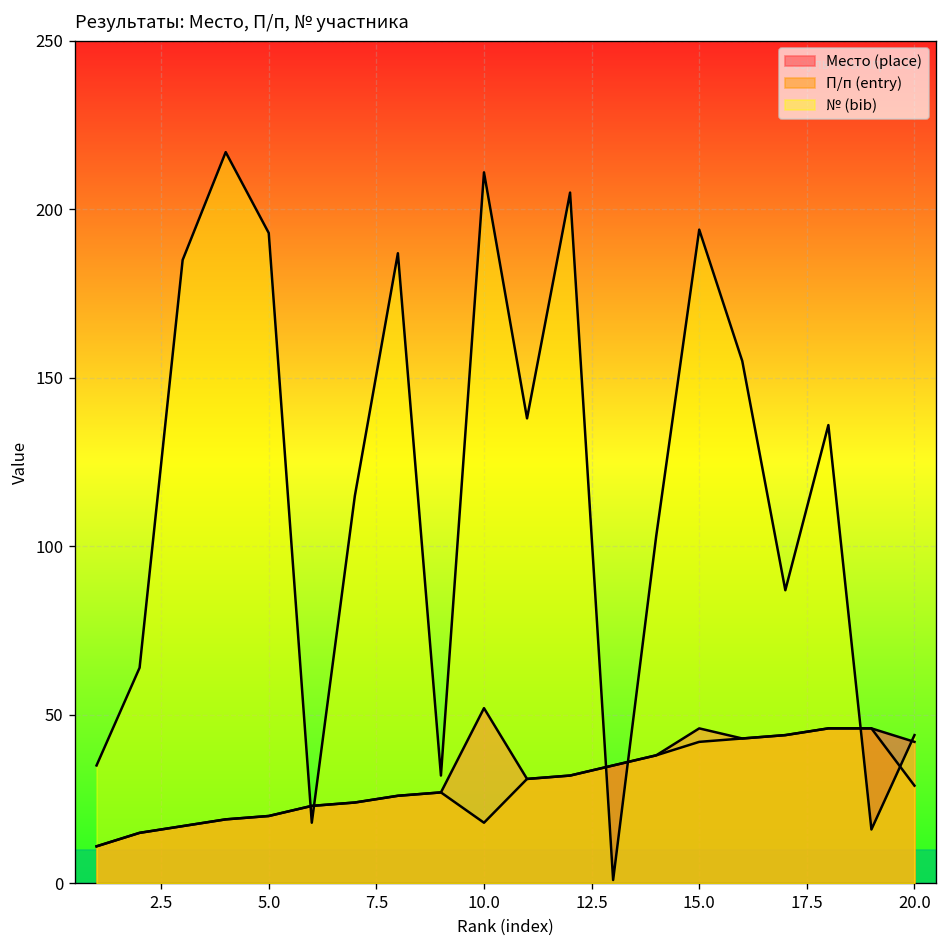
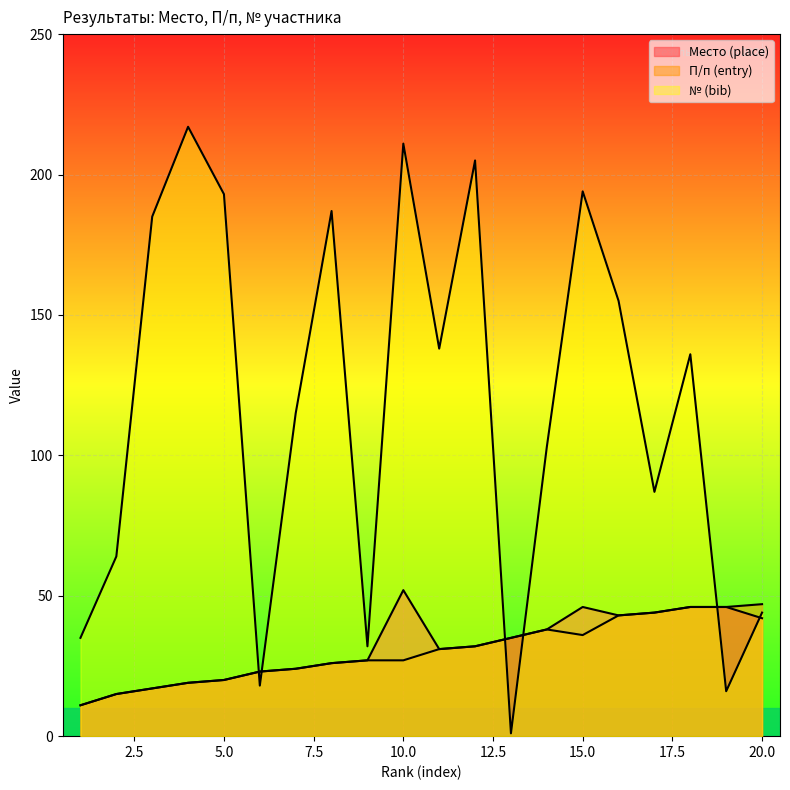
П/п (entry), 10.0: 18 -> 27
П/п (entry), 15.0: 42 -> 36
П/п (entry), 20.0: 29 -> 47
